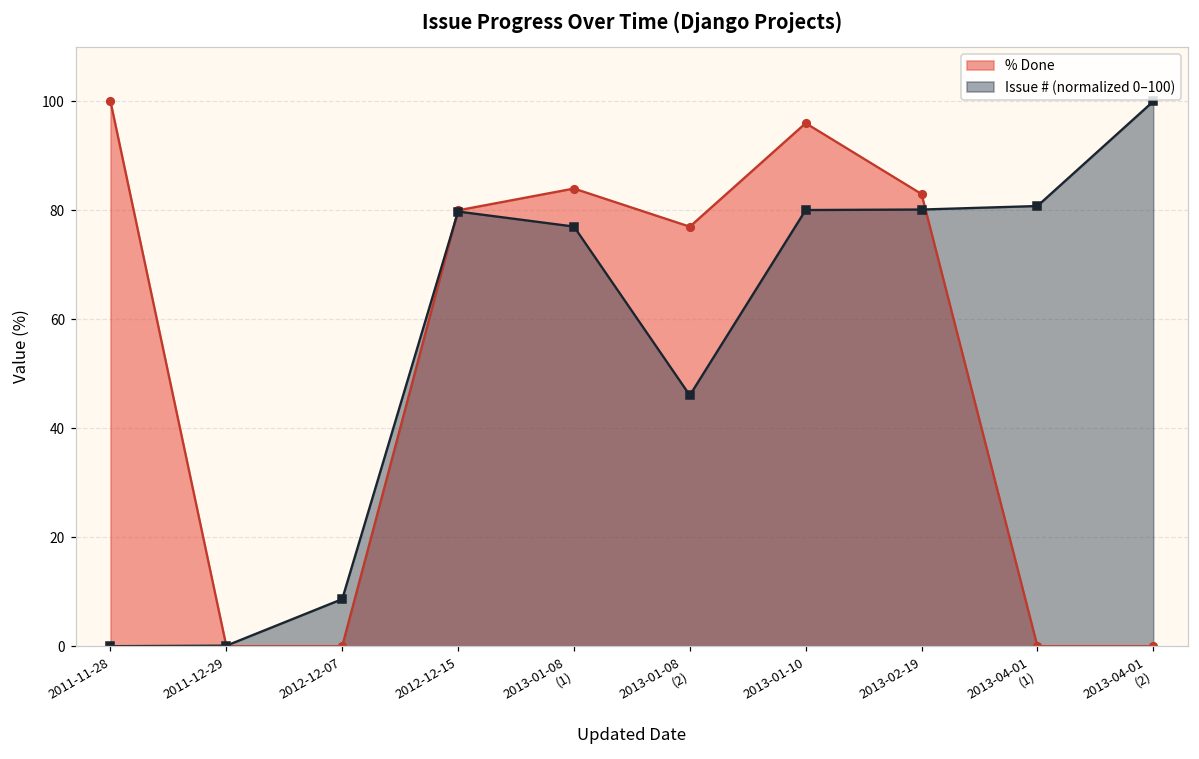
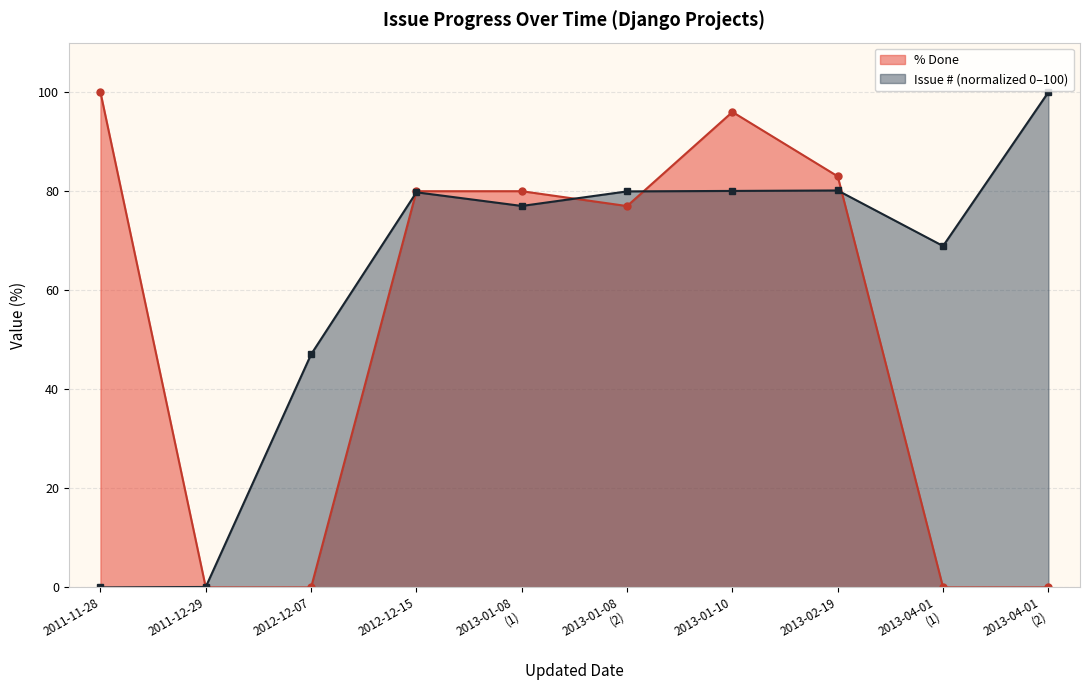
Issue # (normalized 0–100), 2012-12-07: 9 -> 47
% Done, 2013-01-08 (1): 84 -> 80
Issue # (normalized 0–100), 2013-01-08 (2): 46 -> 80
Issue # (normalized 0–100), 2013-04-01 (1): 81 -> 69
